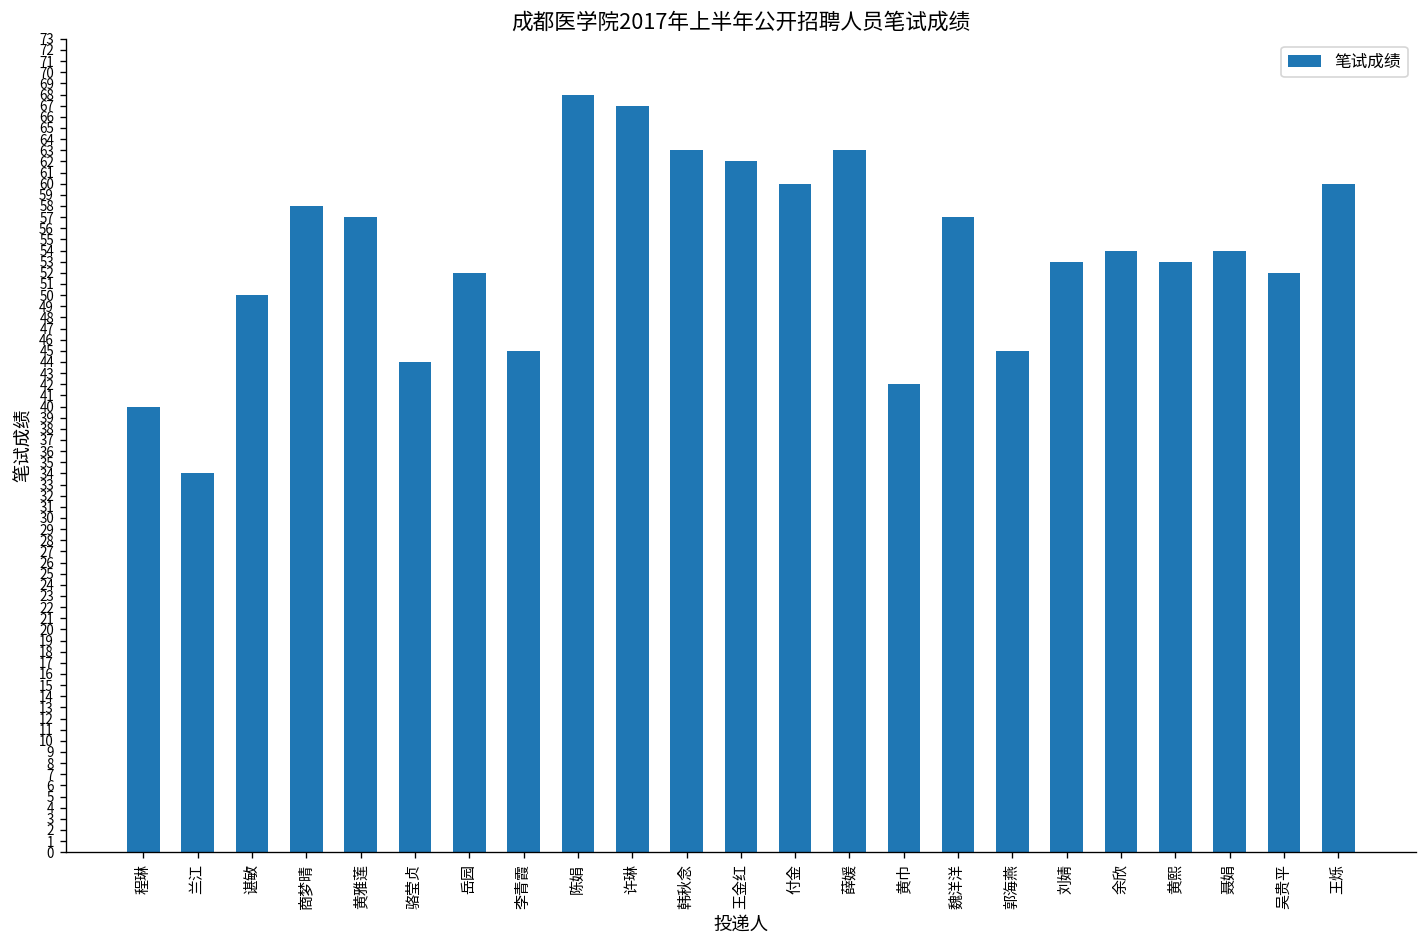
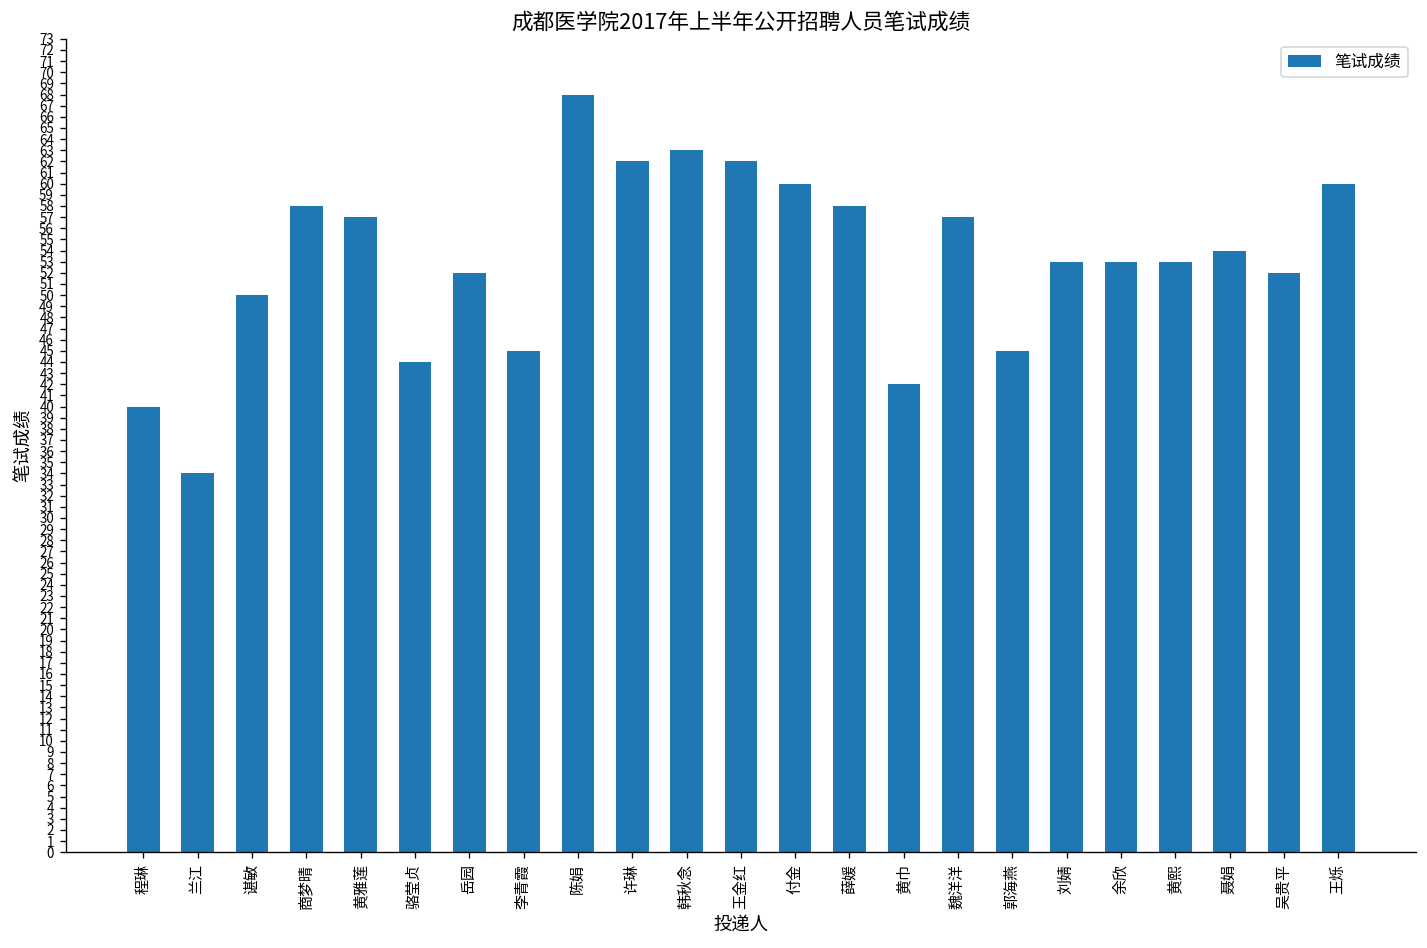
许琳: 67 -> 62
薛媛: 63 -> 58
余欣: 54 -> 53
